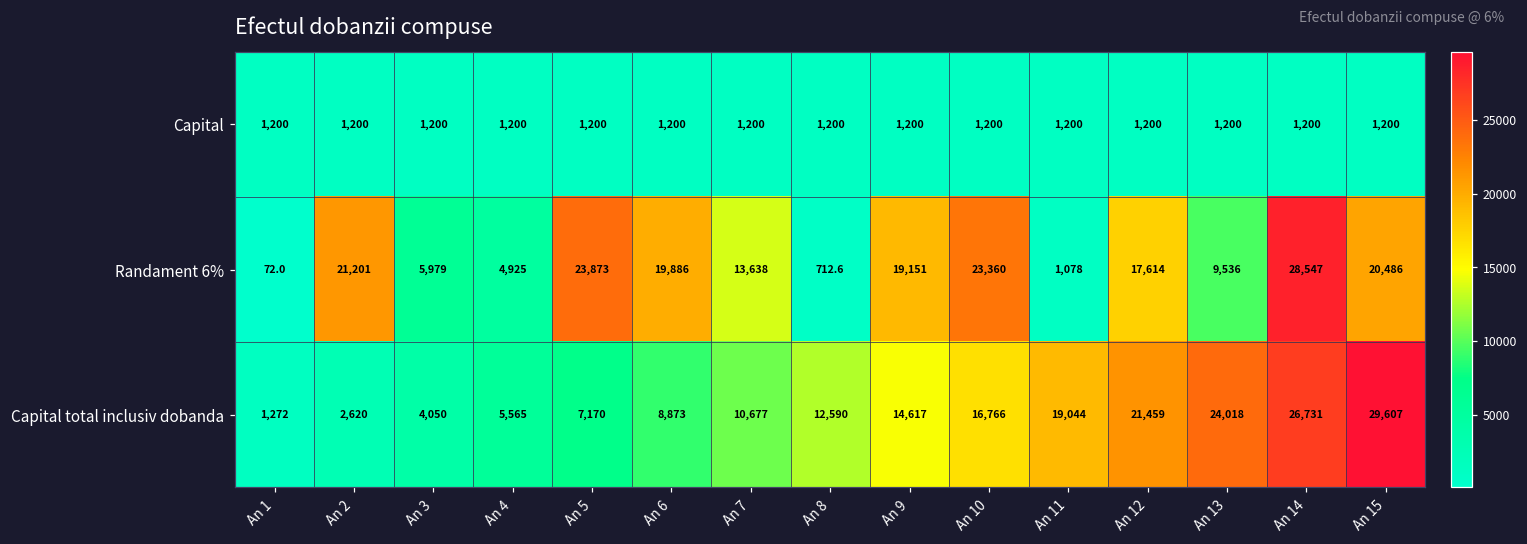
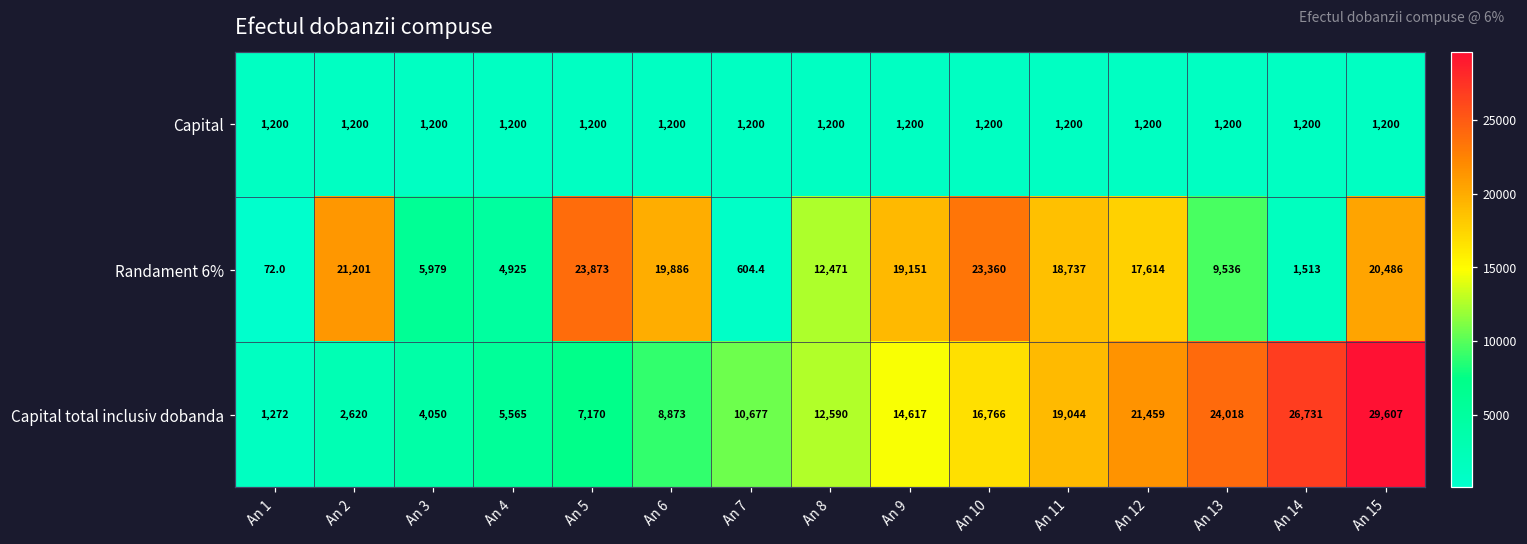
Randament 6%, An 7: 13,638 -> 604.4
Randament 6%, An 8: 712.6 -> 12,471
Randament 6%, An 11: 1,078 -> 18,737
Randament 6%, An 14: 28,547 -> 1,513
